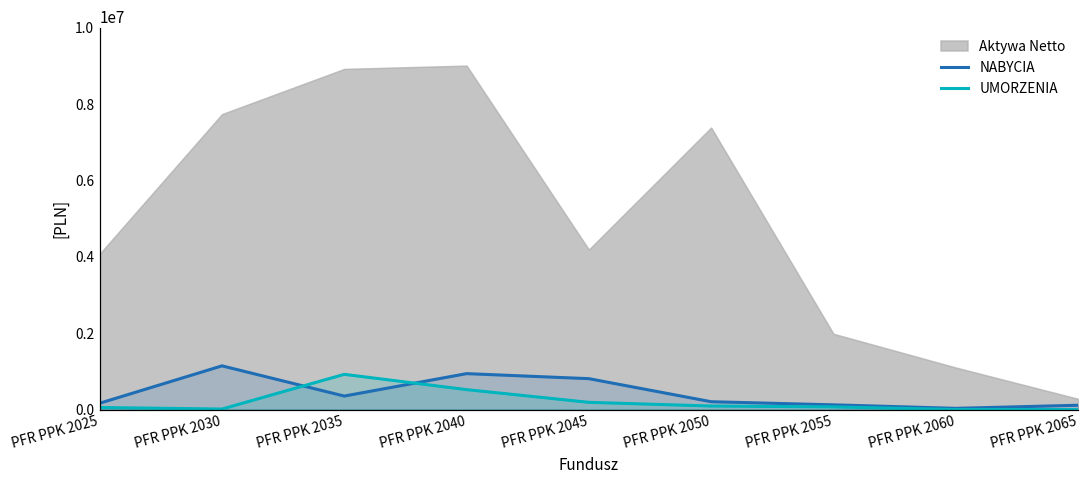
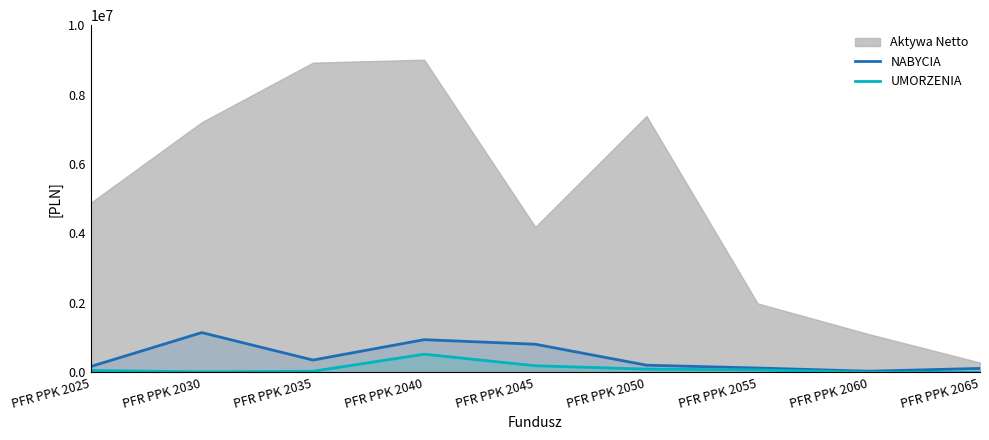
Aktywa Netto, PFR PPK 2025: 4100000 -> 4900000
Aktywa Netto, PFR PPK 2030: 7700000 -> 7200000
UMORZENIA, PFR PPK 2035: 900000 -> 0
